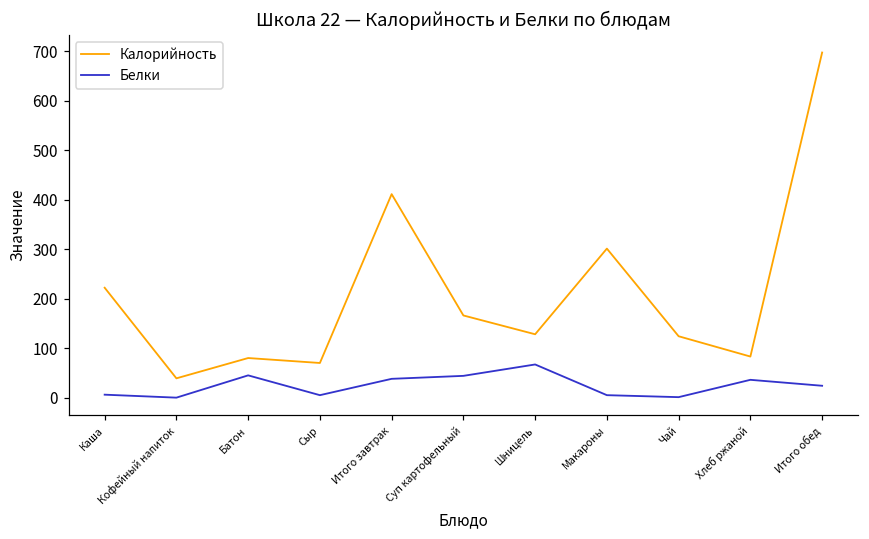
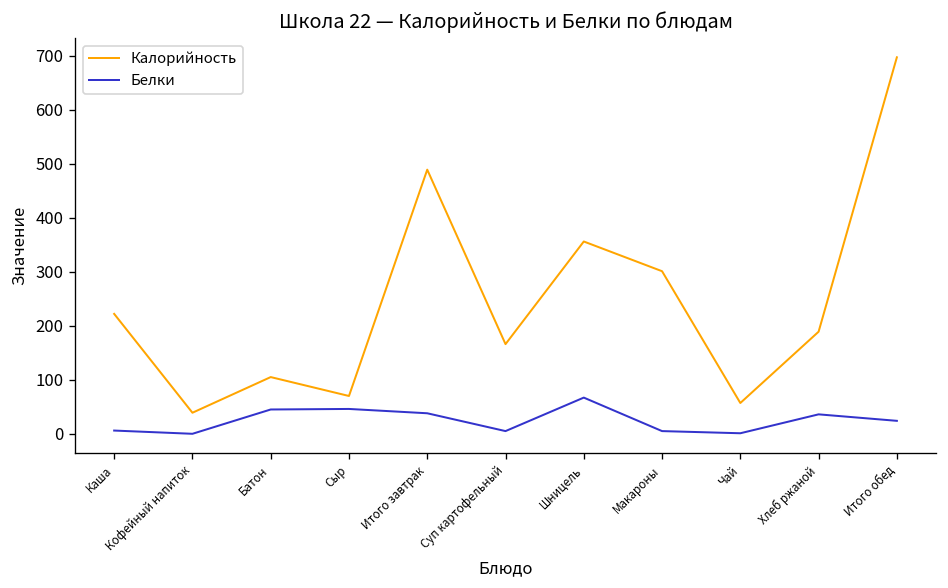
Калорийность, Батон: 80 -> 110
Белки, Сыр: 10 -> 50
Калорийность, Итого завтрак: 410 -> 490
Белки, Суп картофельный: 40 -> 10
Калорийность, Шницель: 130 -> 360
Калорийность, Чай: 120 -> 60
Калорийность, Хлеб ржаной: 80 -> 190
